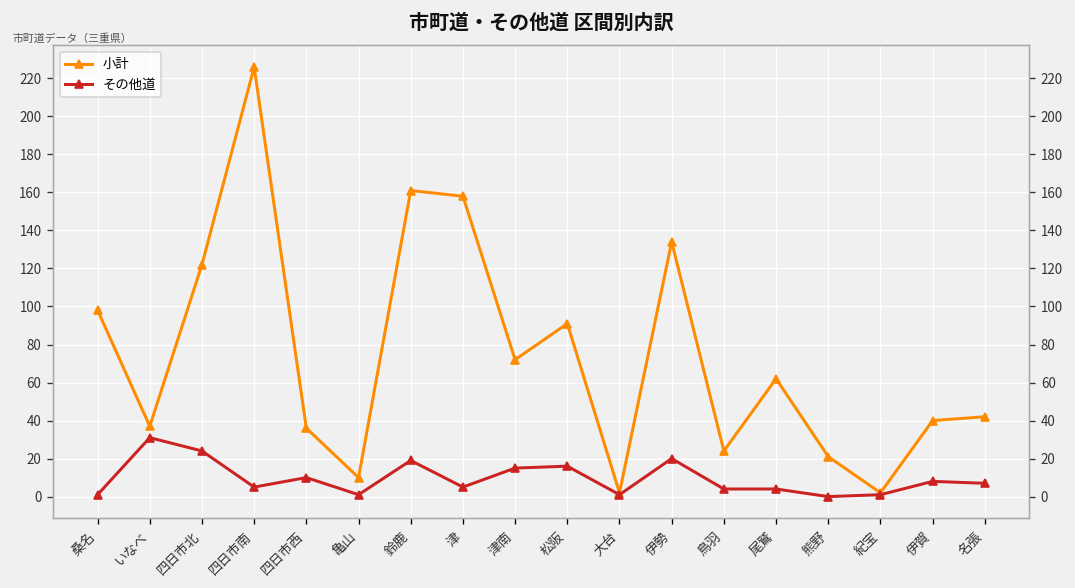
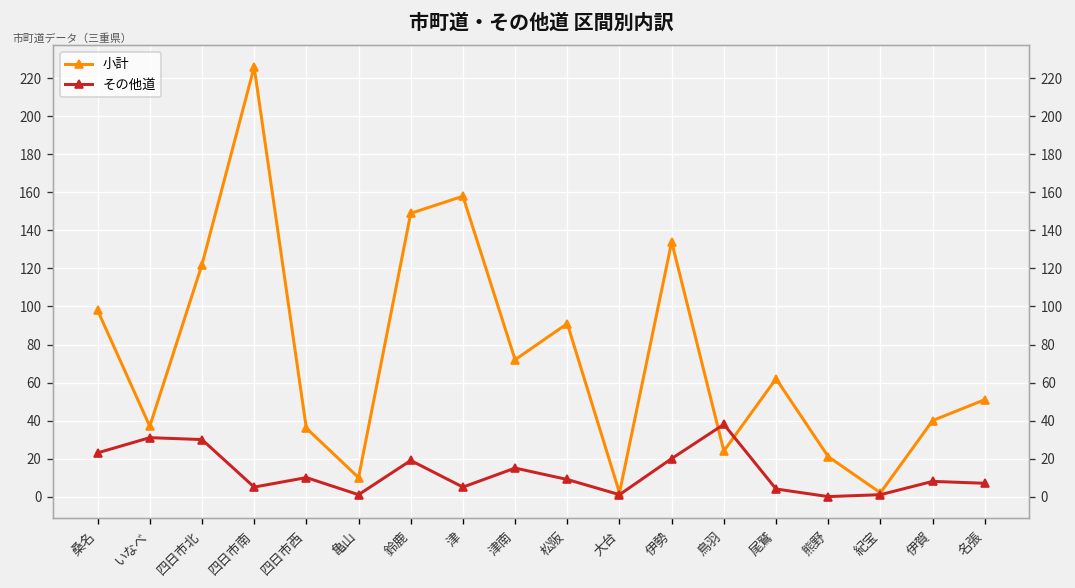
その他道, 桑名: 1 -> 23
その他道, 四日市北: 24 -> 30
小計, 鈴鹿: 161 -> 149
その他道, 松阪: 16 -> 9
その他道, 鳥羽: 4 -> 38
小計, 名張: 42 -> 51
